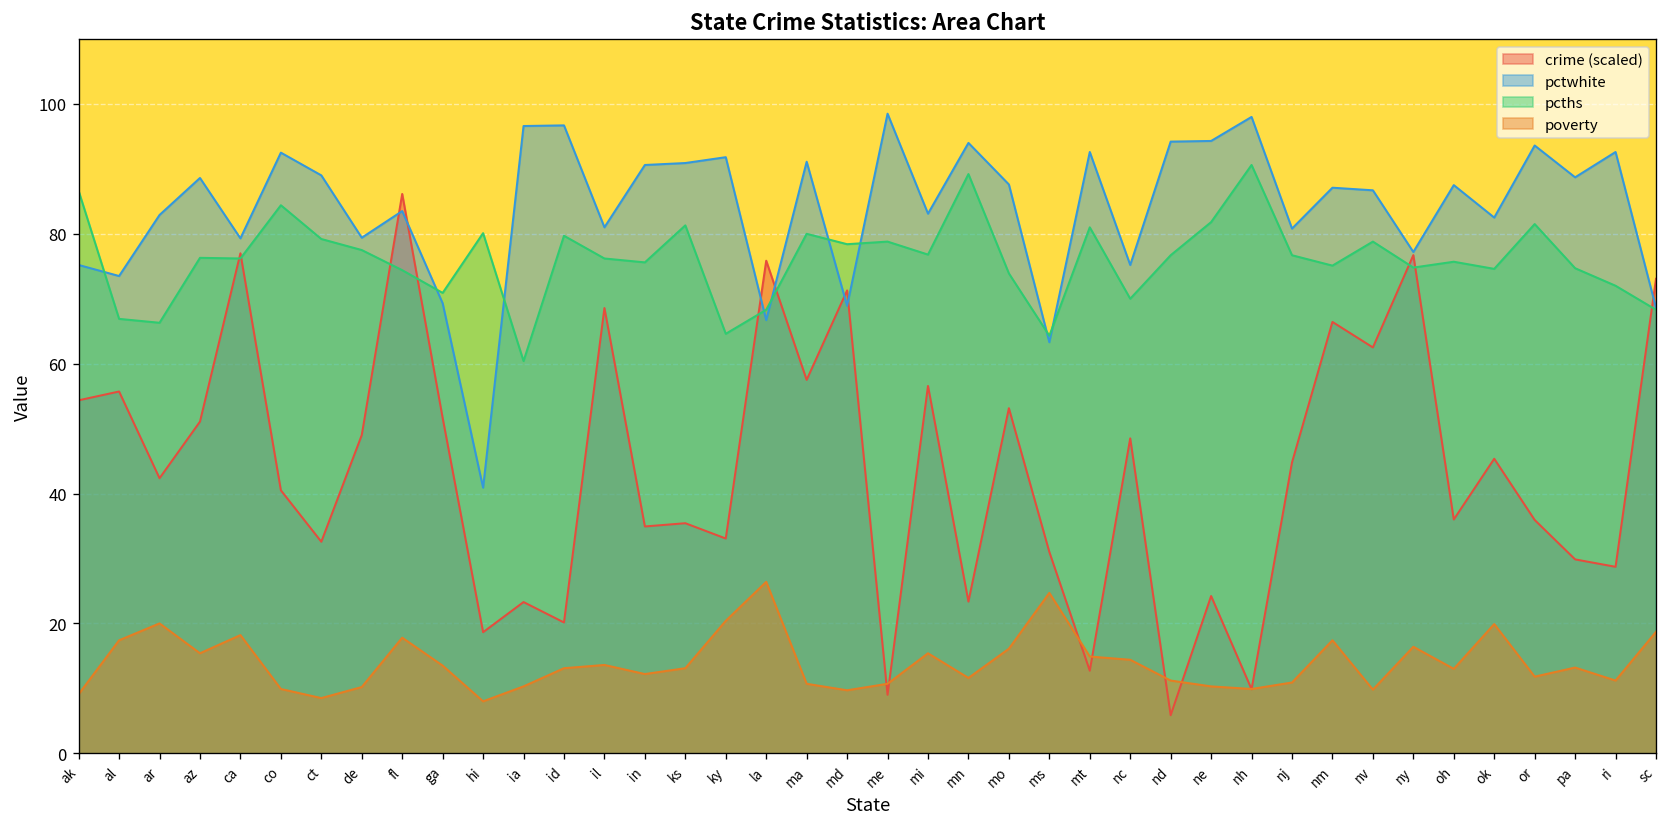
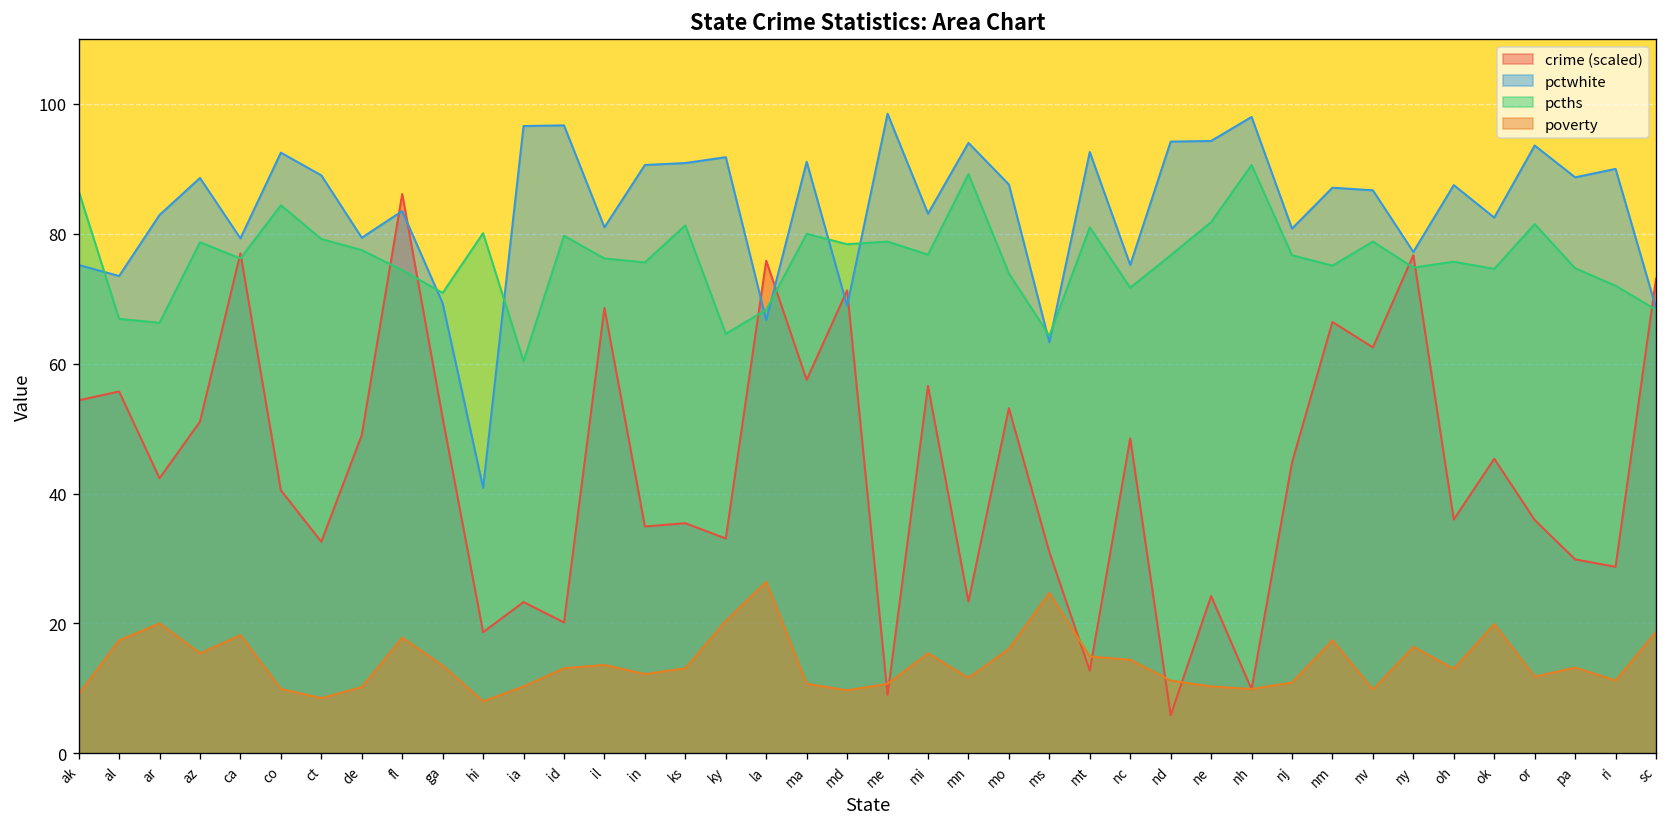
pcths, az: 76 -> 79
pcths, nc: 70 -> 72
pctwhite, ri: 93 -> 90
